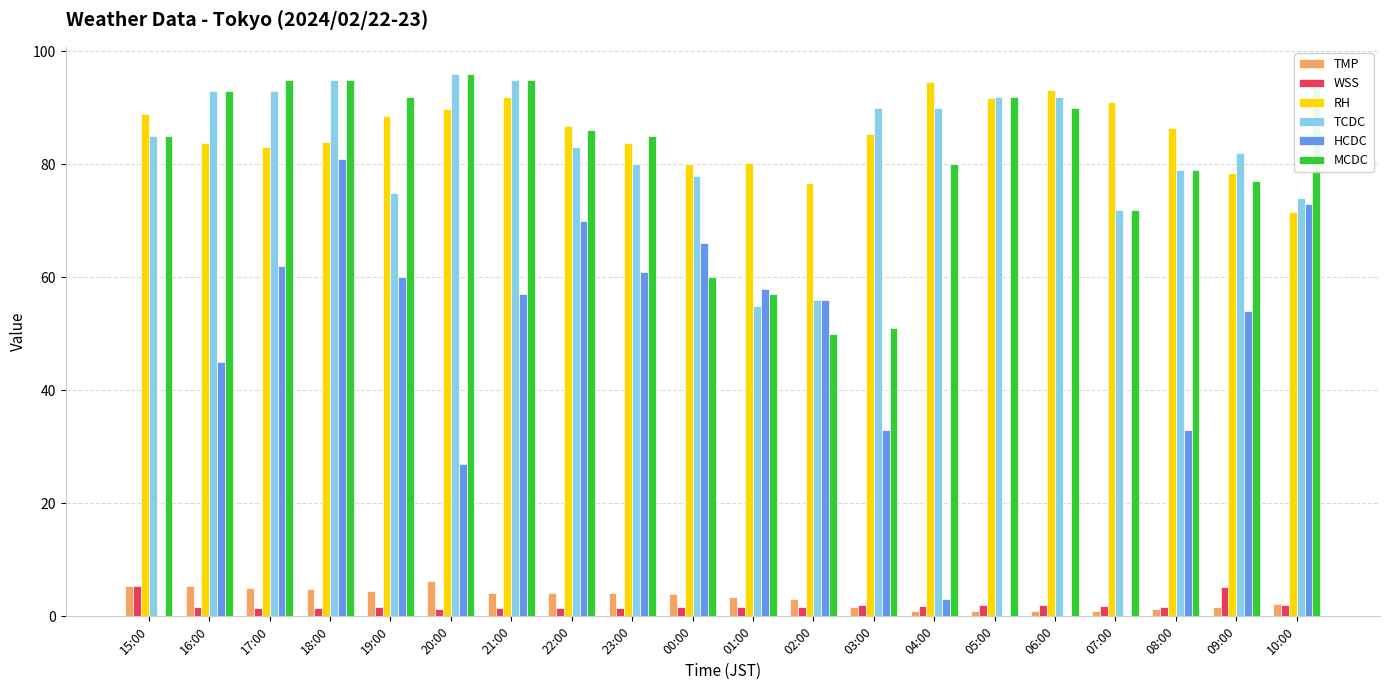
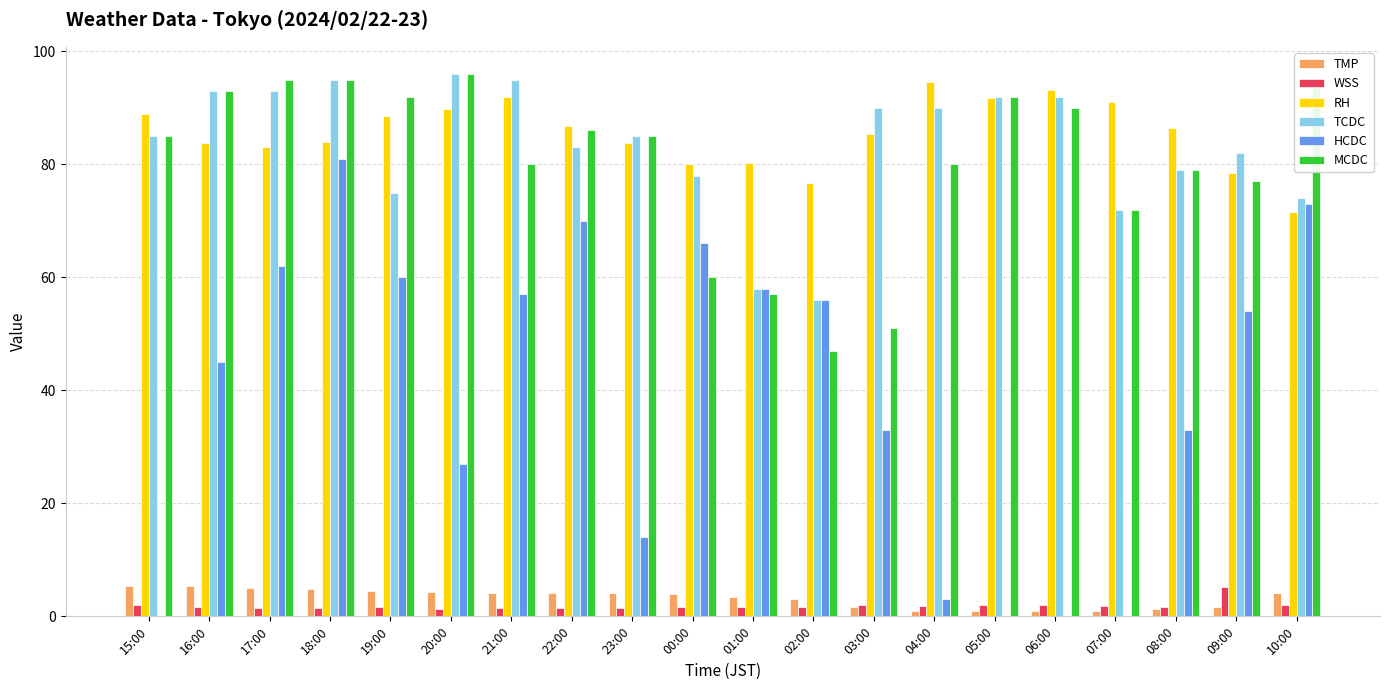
WSS, 15:00: 5 -> 2
TMP, 20:00: 6 -> 4
MCDC, 21:00: 95 -> 80
TCDC, 23:00: 80 -> 85
HCDC, 23:00: 61 -> 14
TCDC, 01:00: 55 -> 58
MCDC, 02:00: 50 -> 47
TMP, 10:00: 2 -> 4
